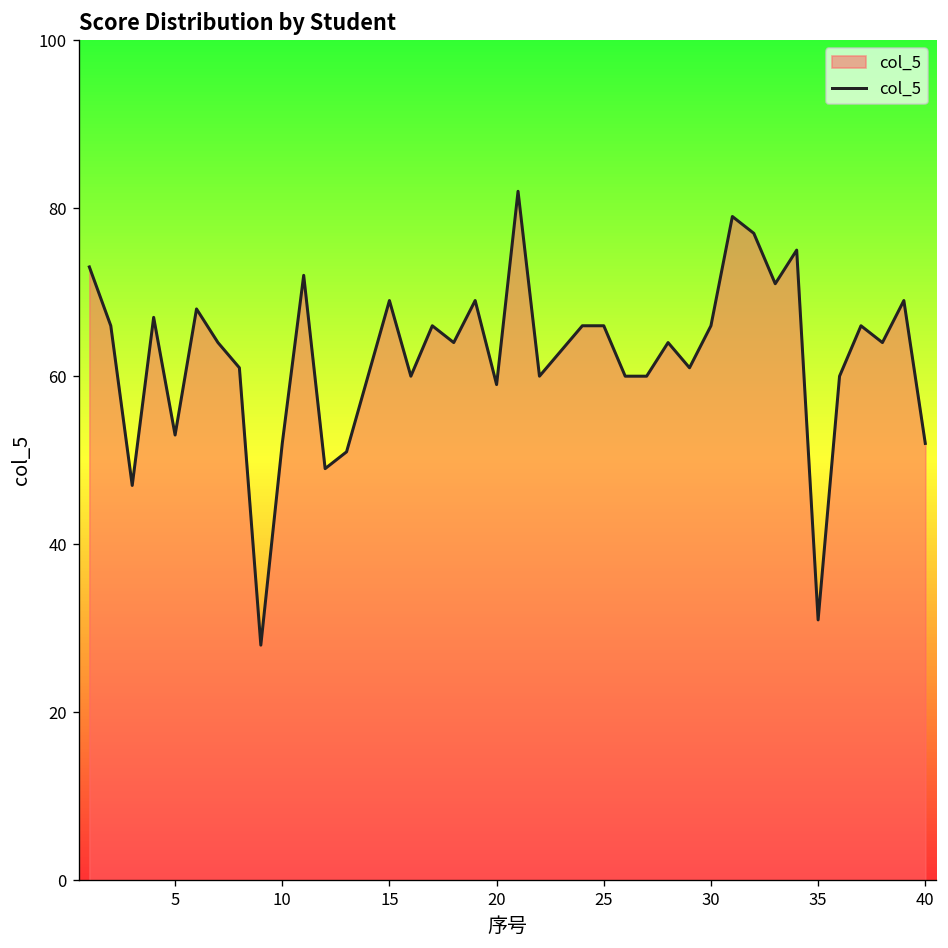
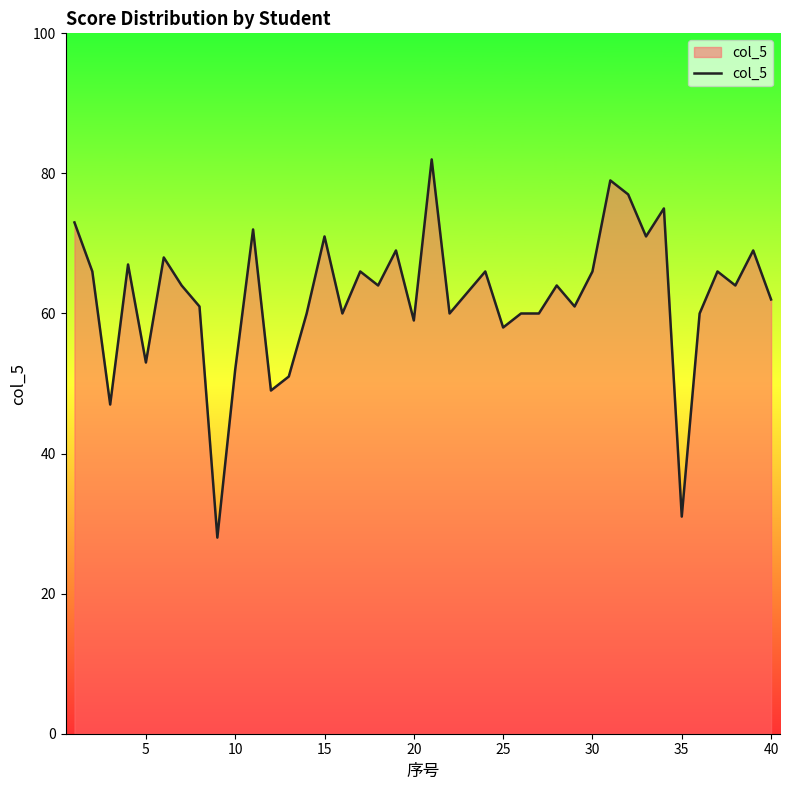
15: 69 -> 71
25: 66 -> 58
40: 52 -> 62
